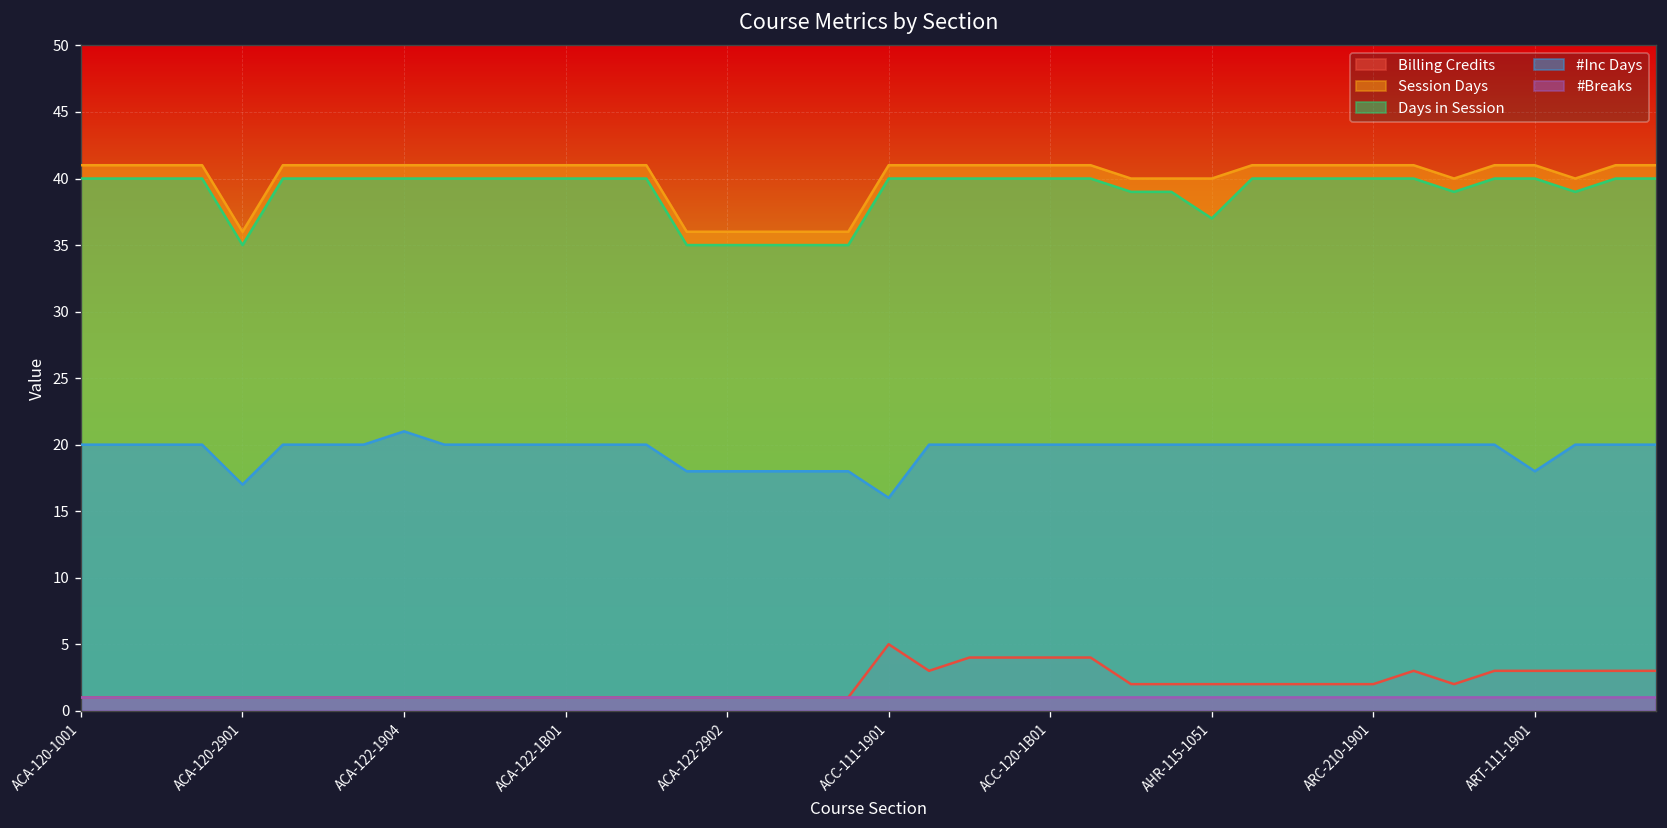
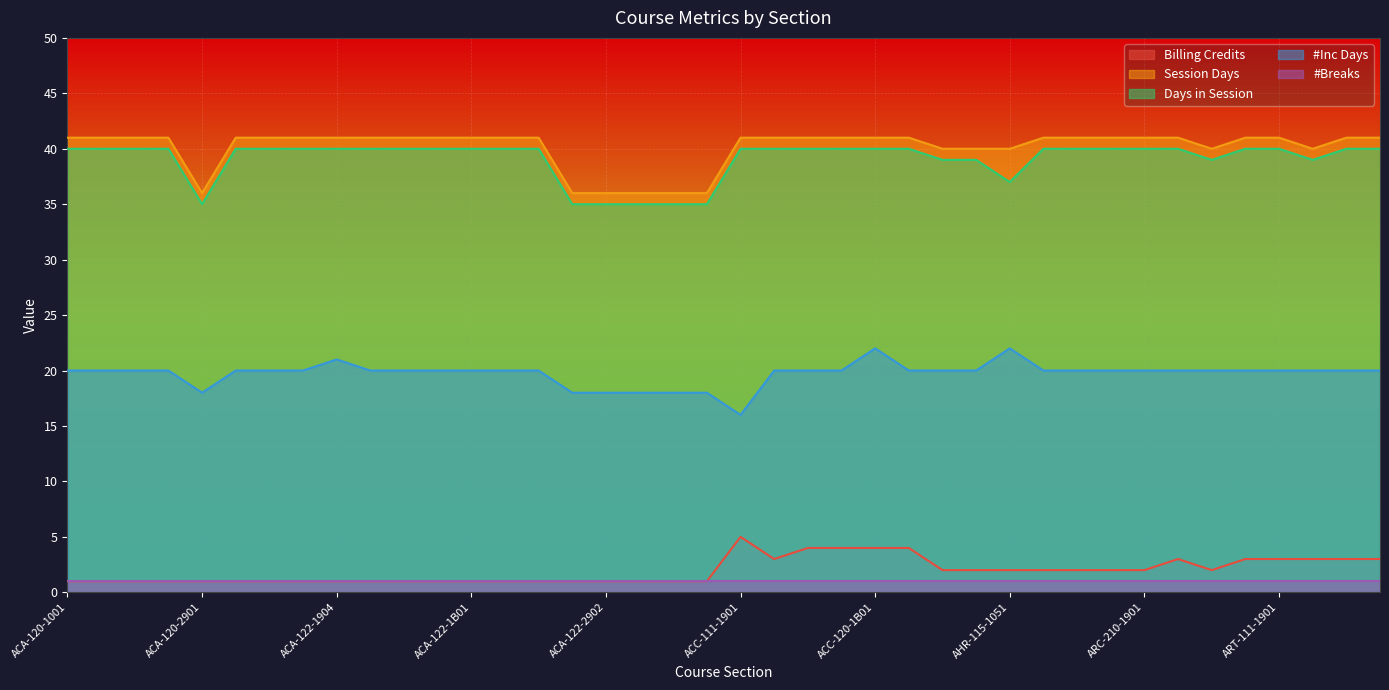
#Inc Days, ACA-120-2901: 17 -> 18
#Inc Days, ACC-120-1B01: 20 -> 22
#Inc Days, AHR-115-1051: 20 -> 22
#Inc Days, ART-111-1901: 18 -> 20
